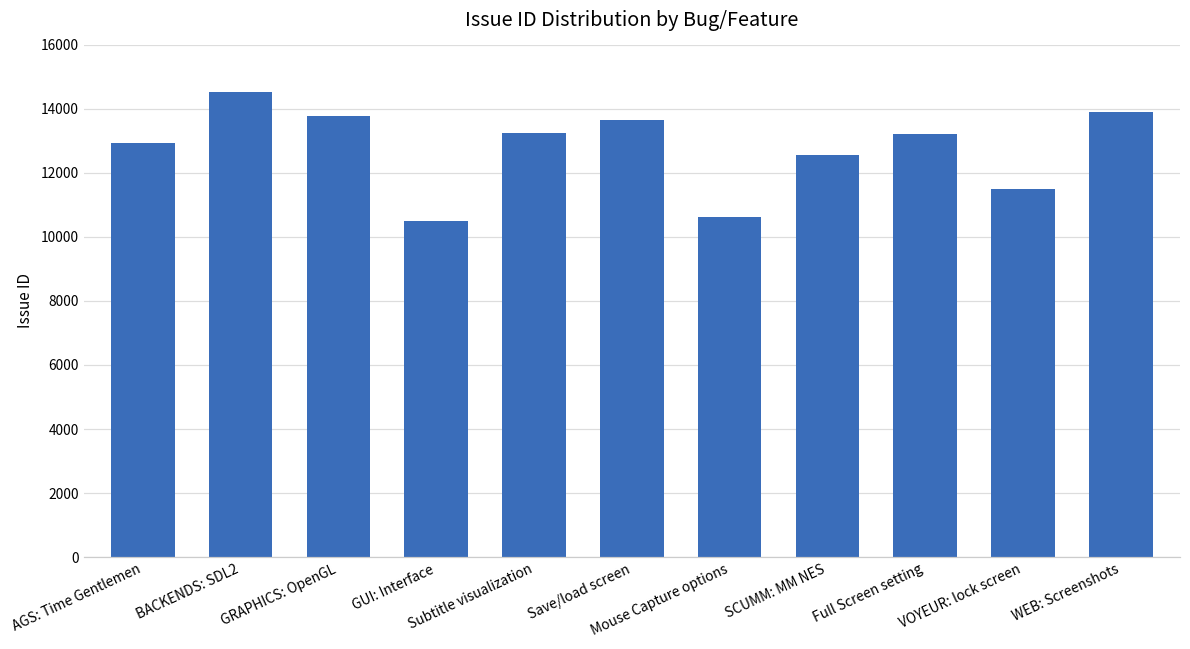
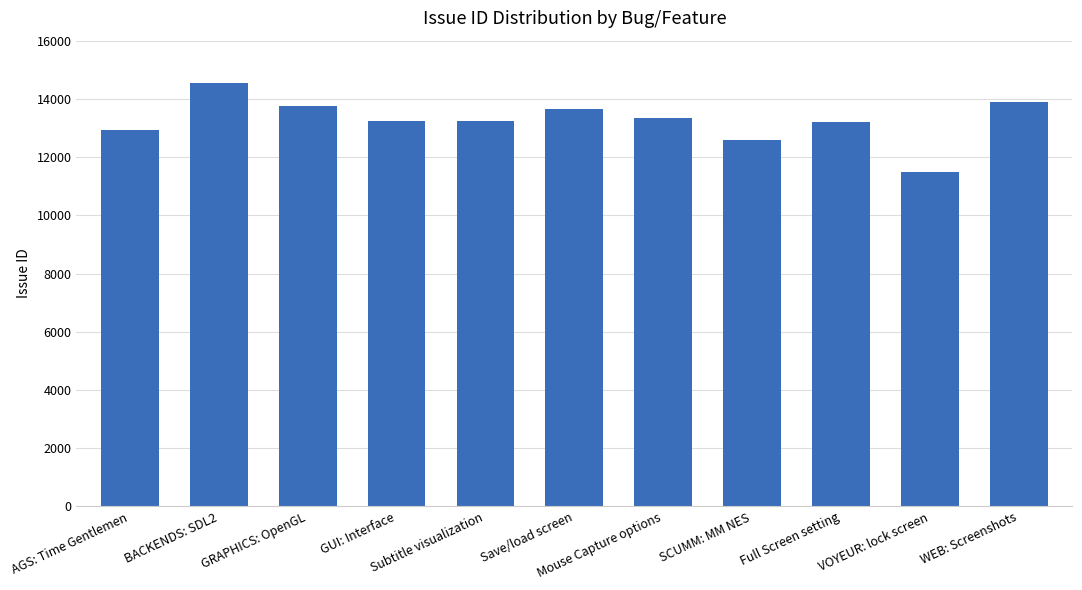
GUI: Interface: 10500 -> 13200
Mouse Capture options: 10600 -> 13400
